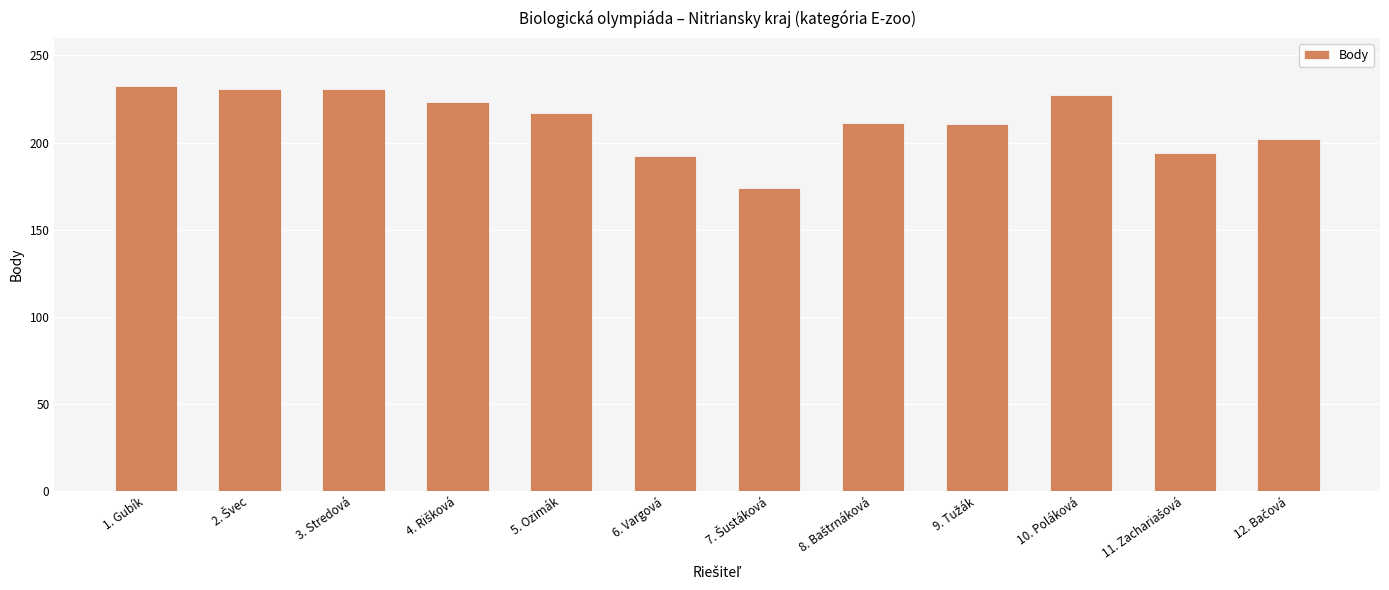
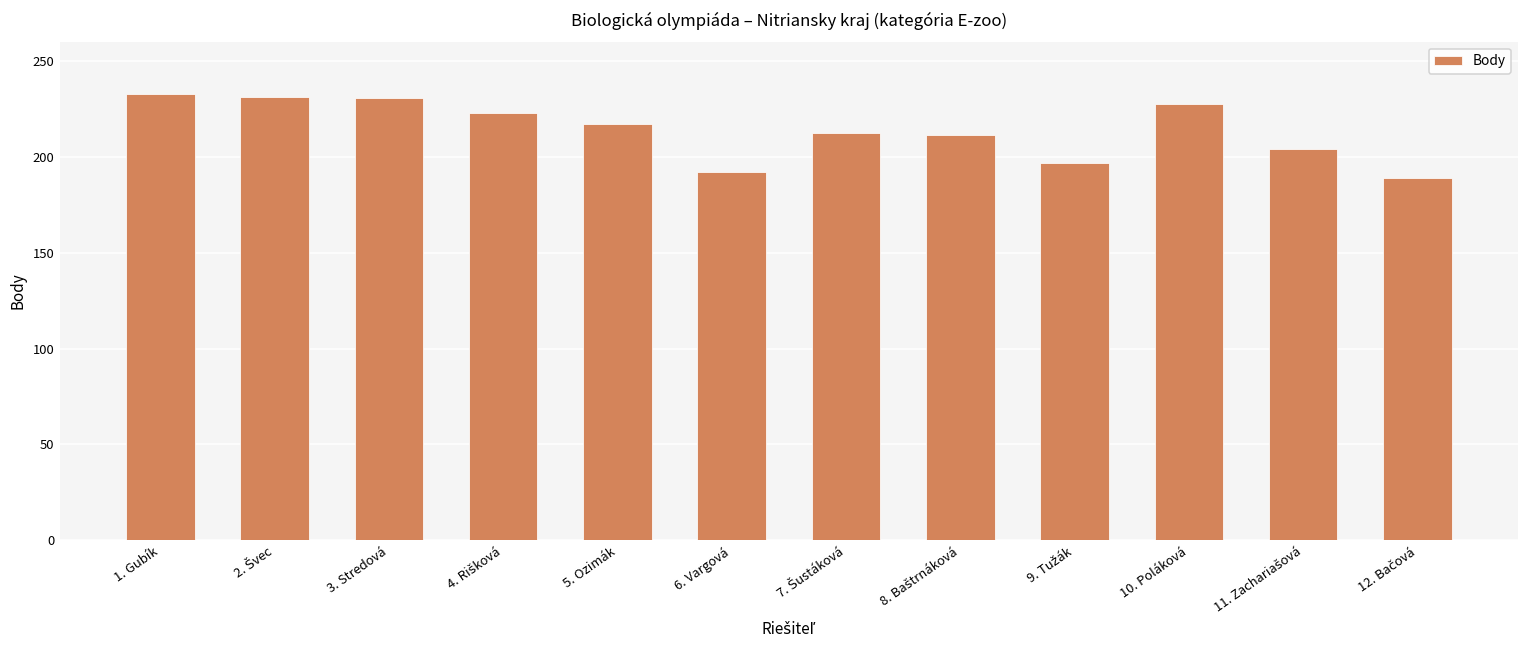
7. Šustáková: 174 -> 213
9. Tužák: 211 -> 197
11. Zachariašová: 194 -> 204
12. Bačová: 202 -> 189
